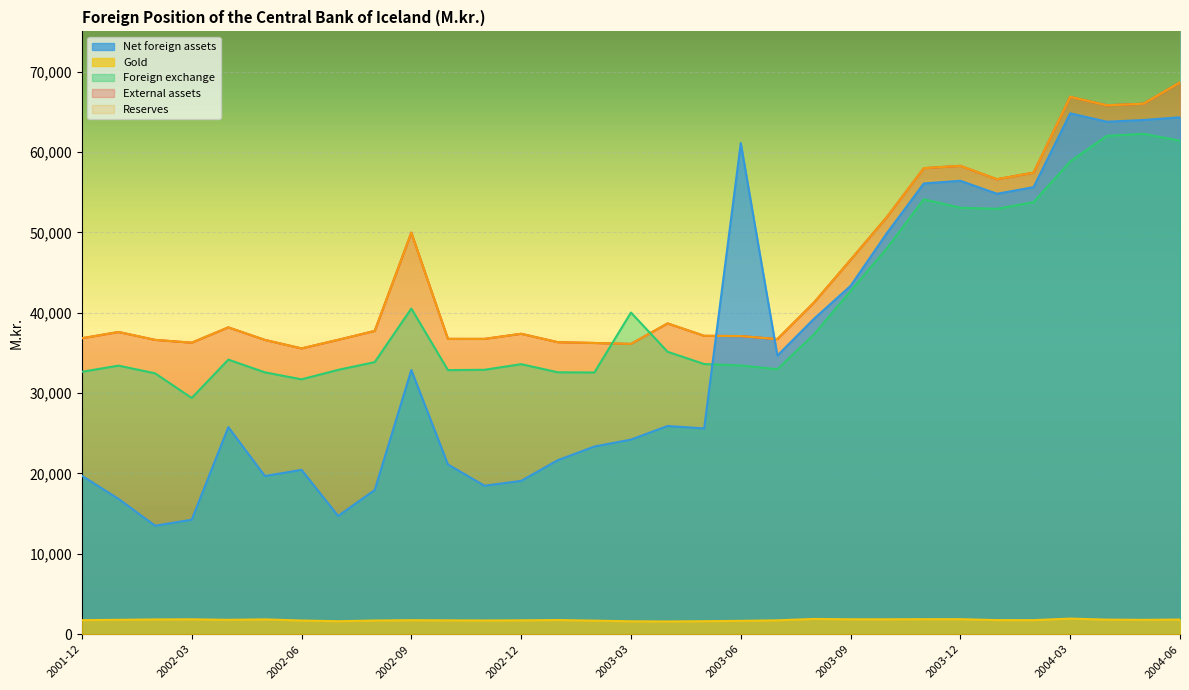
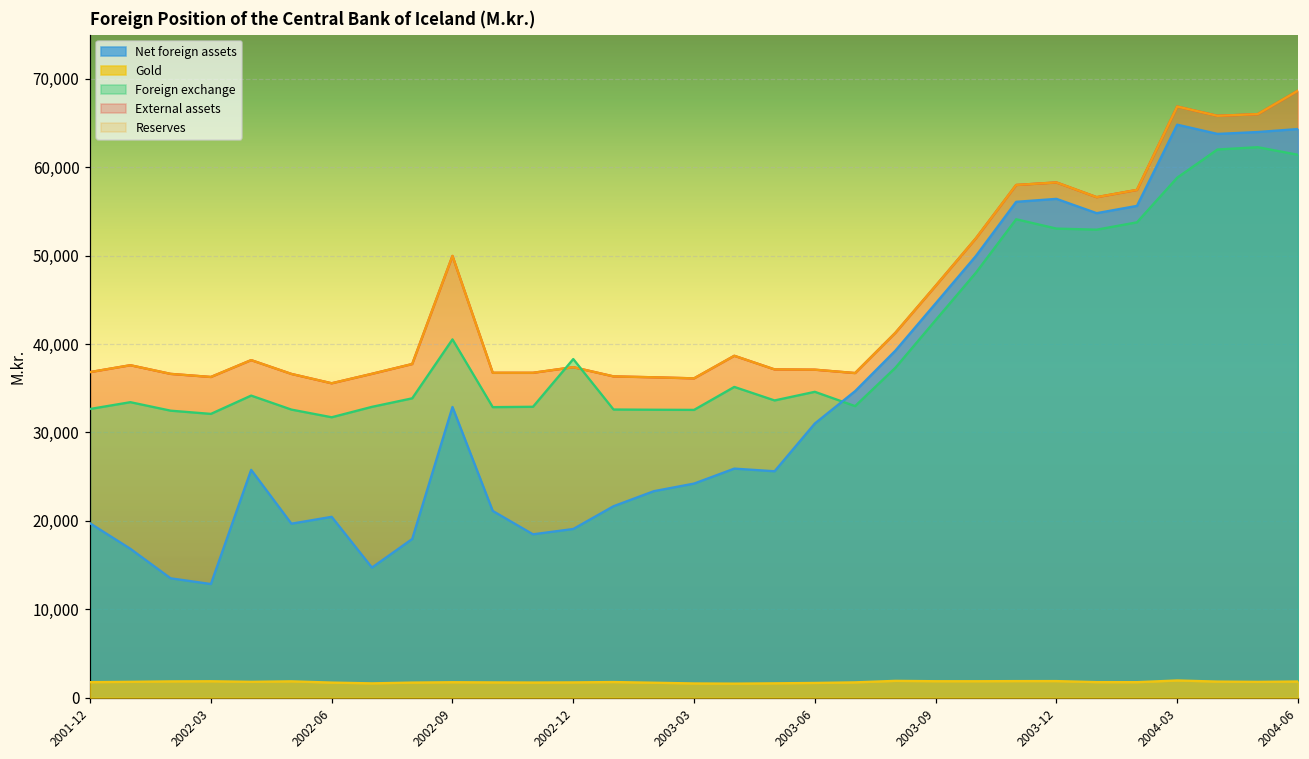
Net foreign assets, 2002-03: 14,000 -> 13,000
Foreign exchange, 2002-03: 29,000 -> 32,000
Foreign exchange, 2002-12: 34,000 -> 38,000
Foreign exchange, 2003-03: 40,000 -> 33,000
Net foreign assets, 2003-06: 61,000 -> 31,000
Foreign exchange, 2003-06: 33,000 -> 35,000
Net foreign assets, 2003-09: 43,000 -> 45,000
